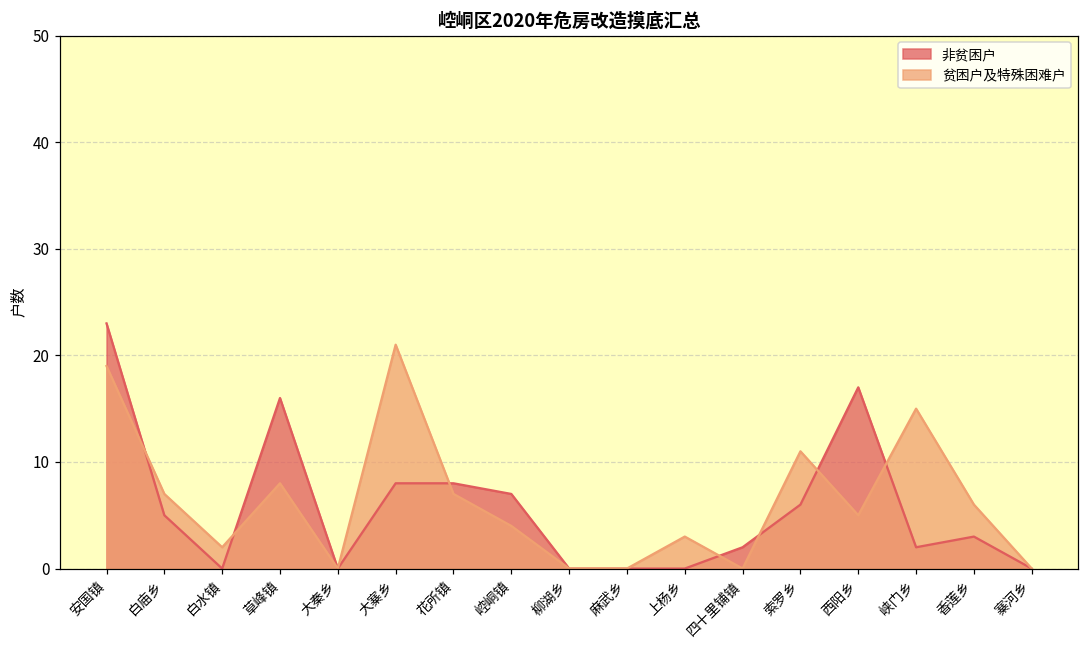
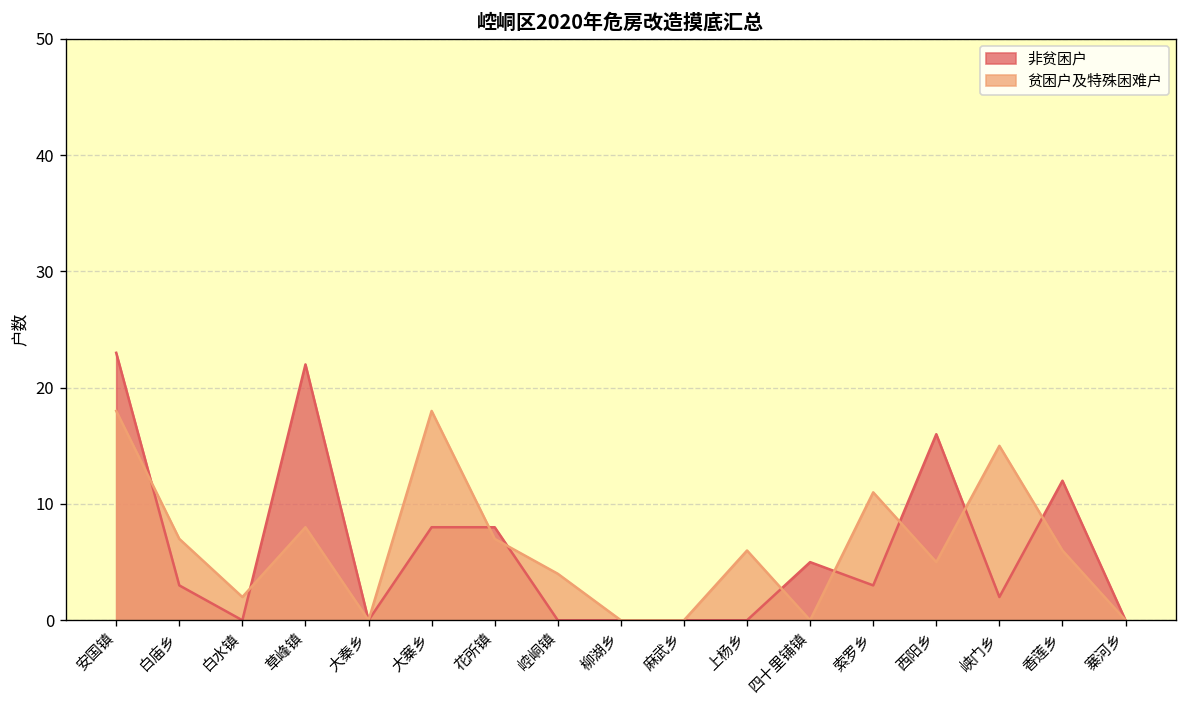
贫困户及特殊困难户, 安国镇: 19 -> 18
非贫困户, 白庙乡: 5 -> 3
非贫困户, 草峰镇: 16 -> 22
贫困户及特殊困难户, 大寨乡: 21 -> 18
非贫困户, 崆峒镇: 7 -> 0
贫困户及特殊困难户, 上杨乡: 3 -> 6
非贫困户, 四十里铺镇: 2 -> 5
非贫困户, 索罗乡: 6 -> 3
非贫困户, 西阳乡: 17 -> 16
非贫困户, 香莲乡: 3 -> 12
